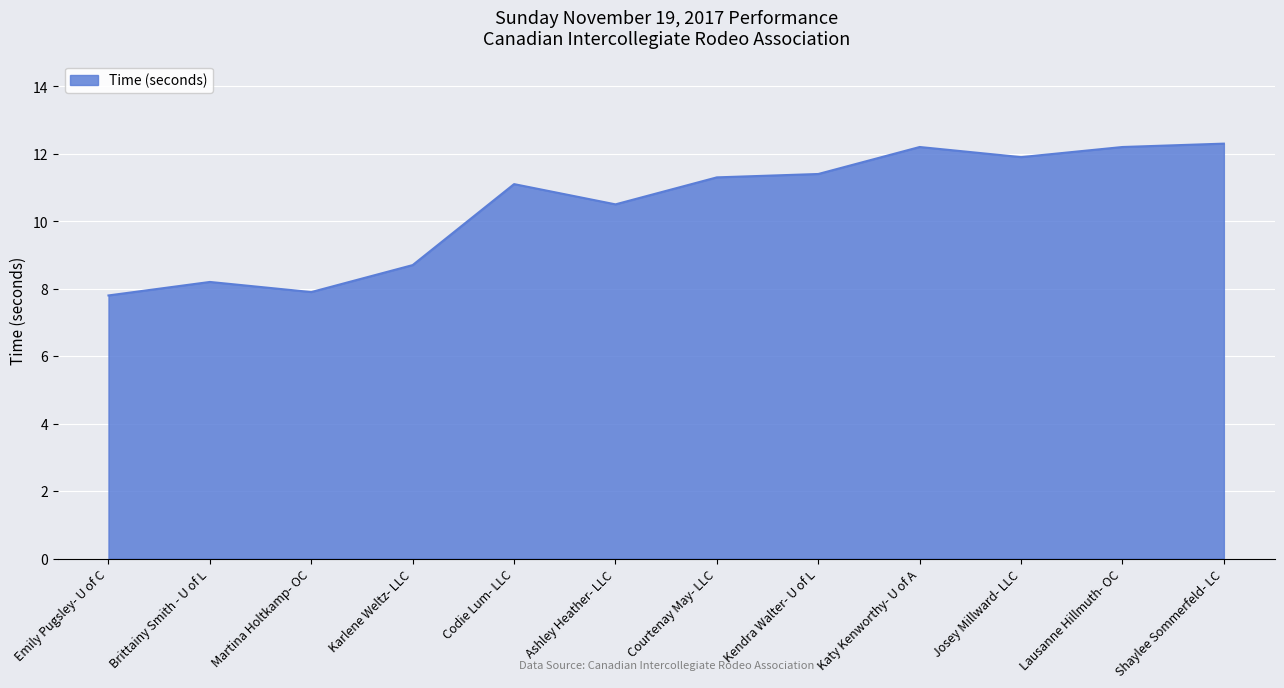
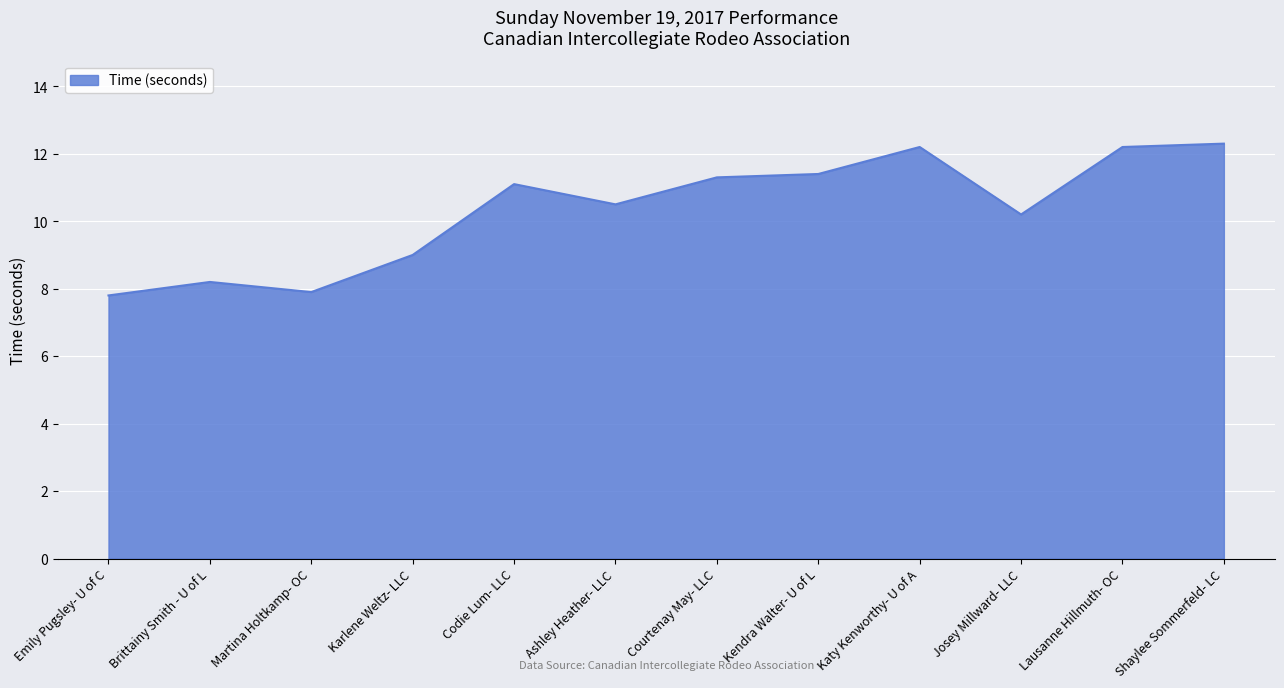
Karlene Weltz- LLC: 8.7 -> 9.0
Josey Millward- LLC: 11.9 -> 10.2
